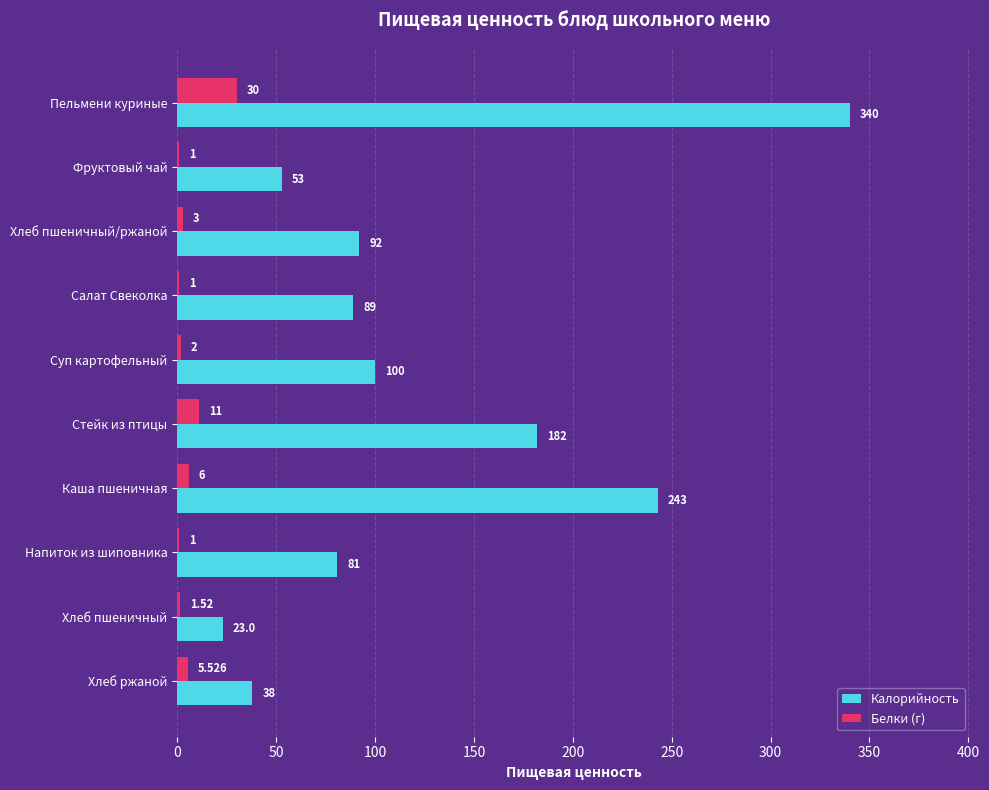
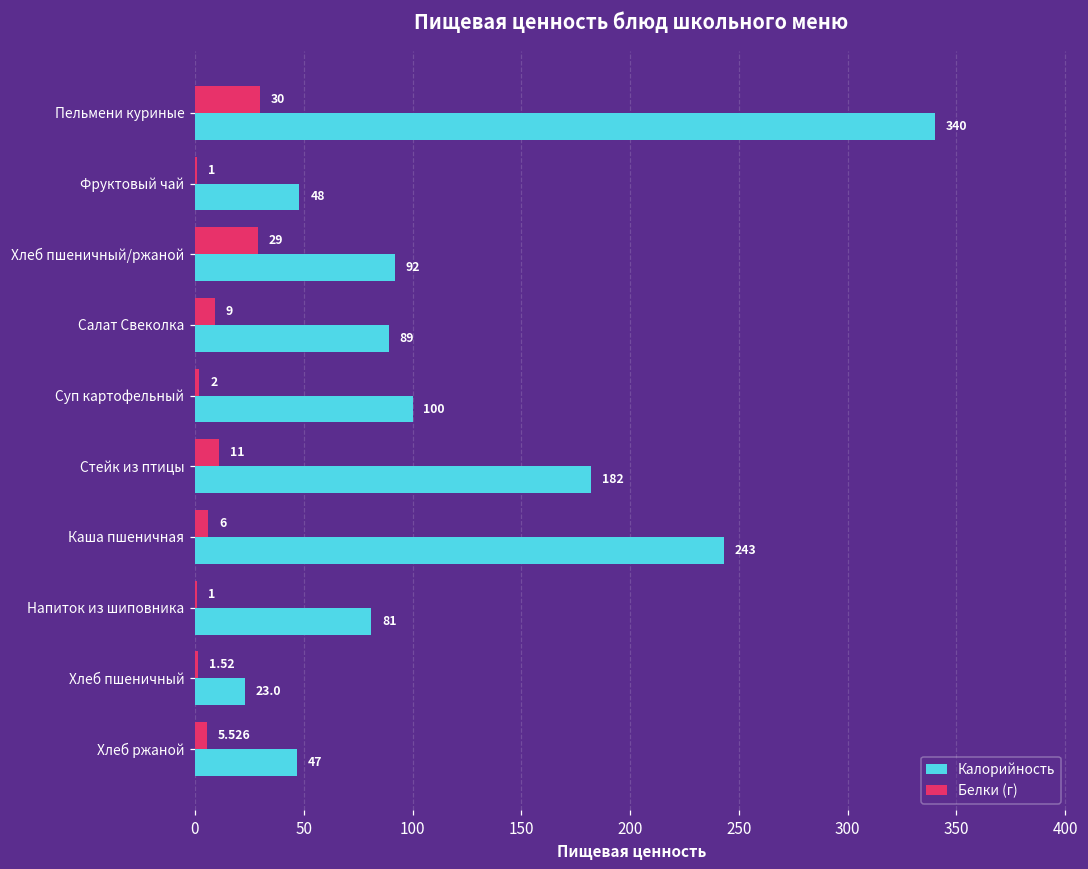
Калорийность, Фруктовый чай: 53 -> 48
Белки (г), Хлеб пшеничный/ржаной: 3 -> 29
Белки (г), Салат Свеколка: 1 -> 9
Калорийность, Хлеб ржаной: 38 -> 47
